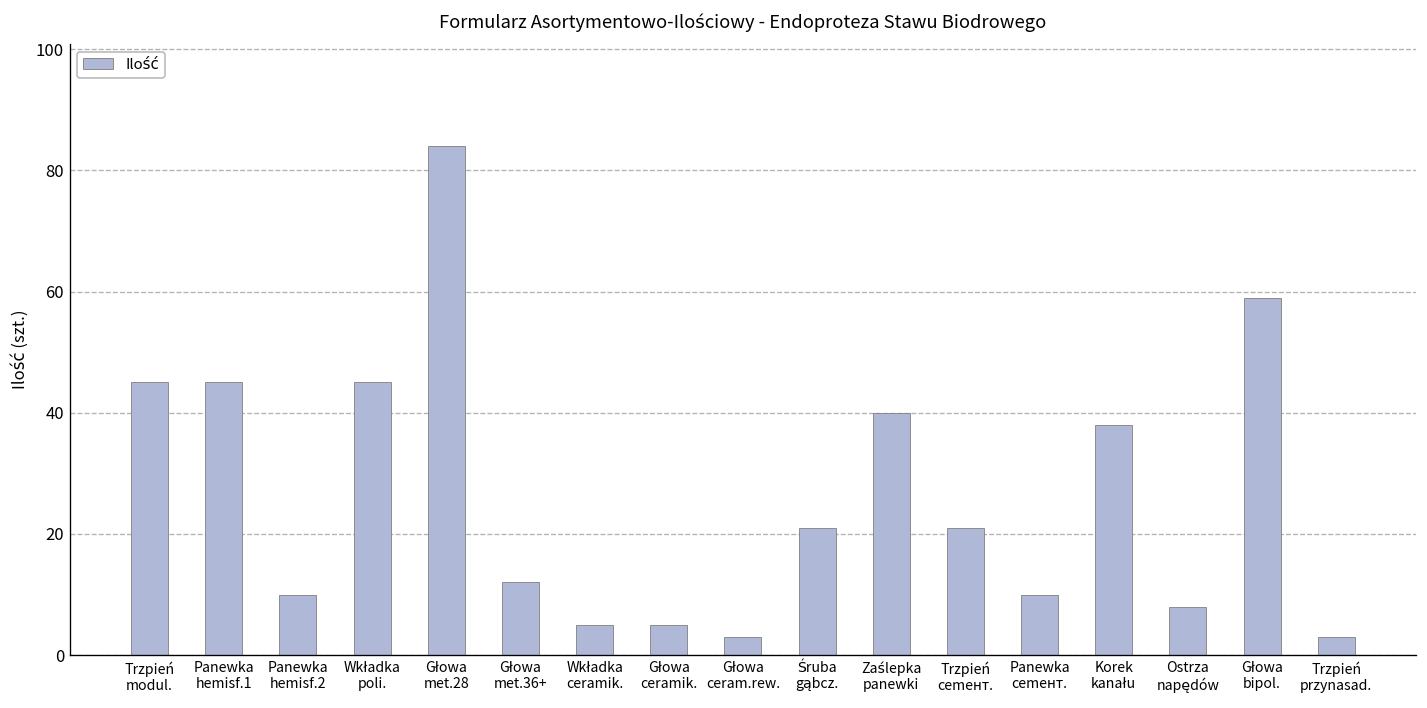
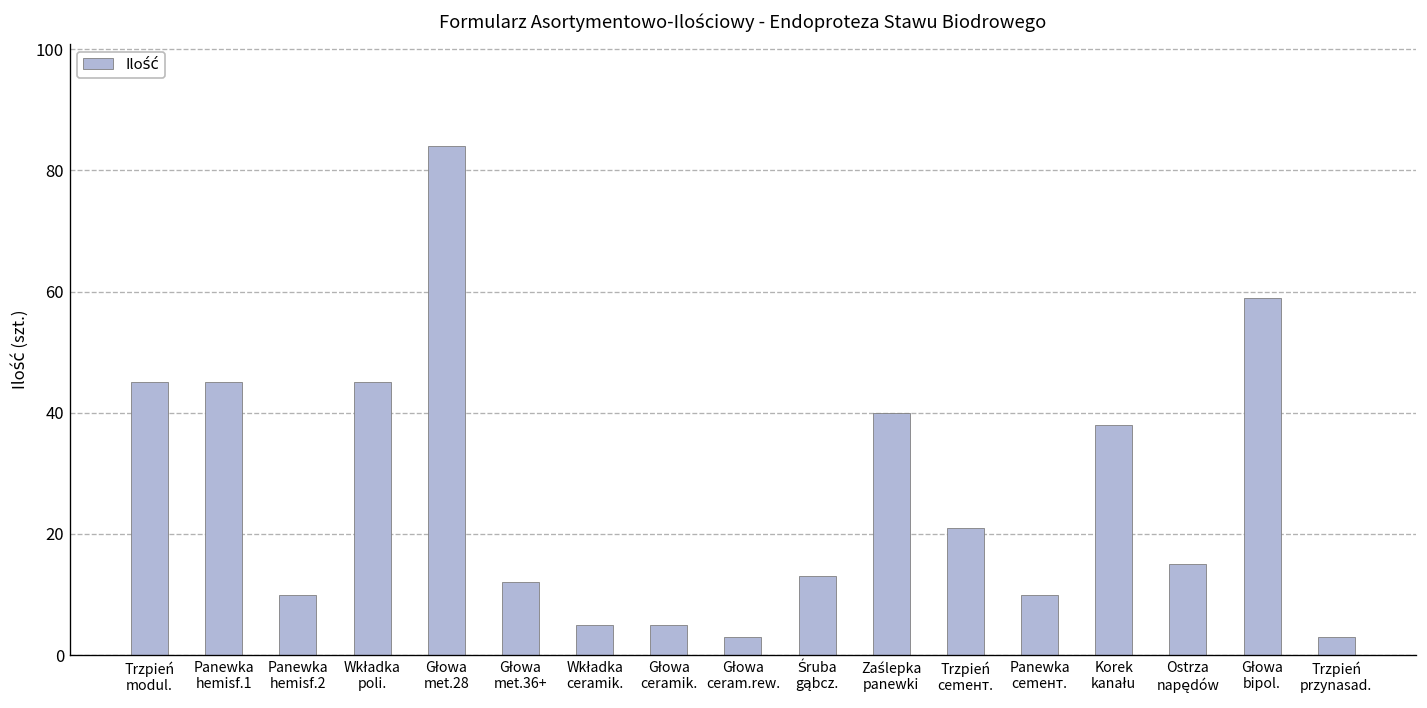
Śruba gąbcz.: 21 -> 13
Ostrza napędów: 8 -> 15
